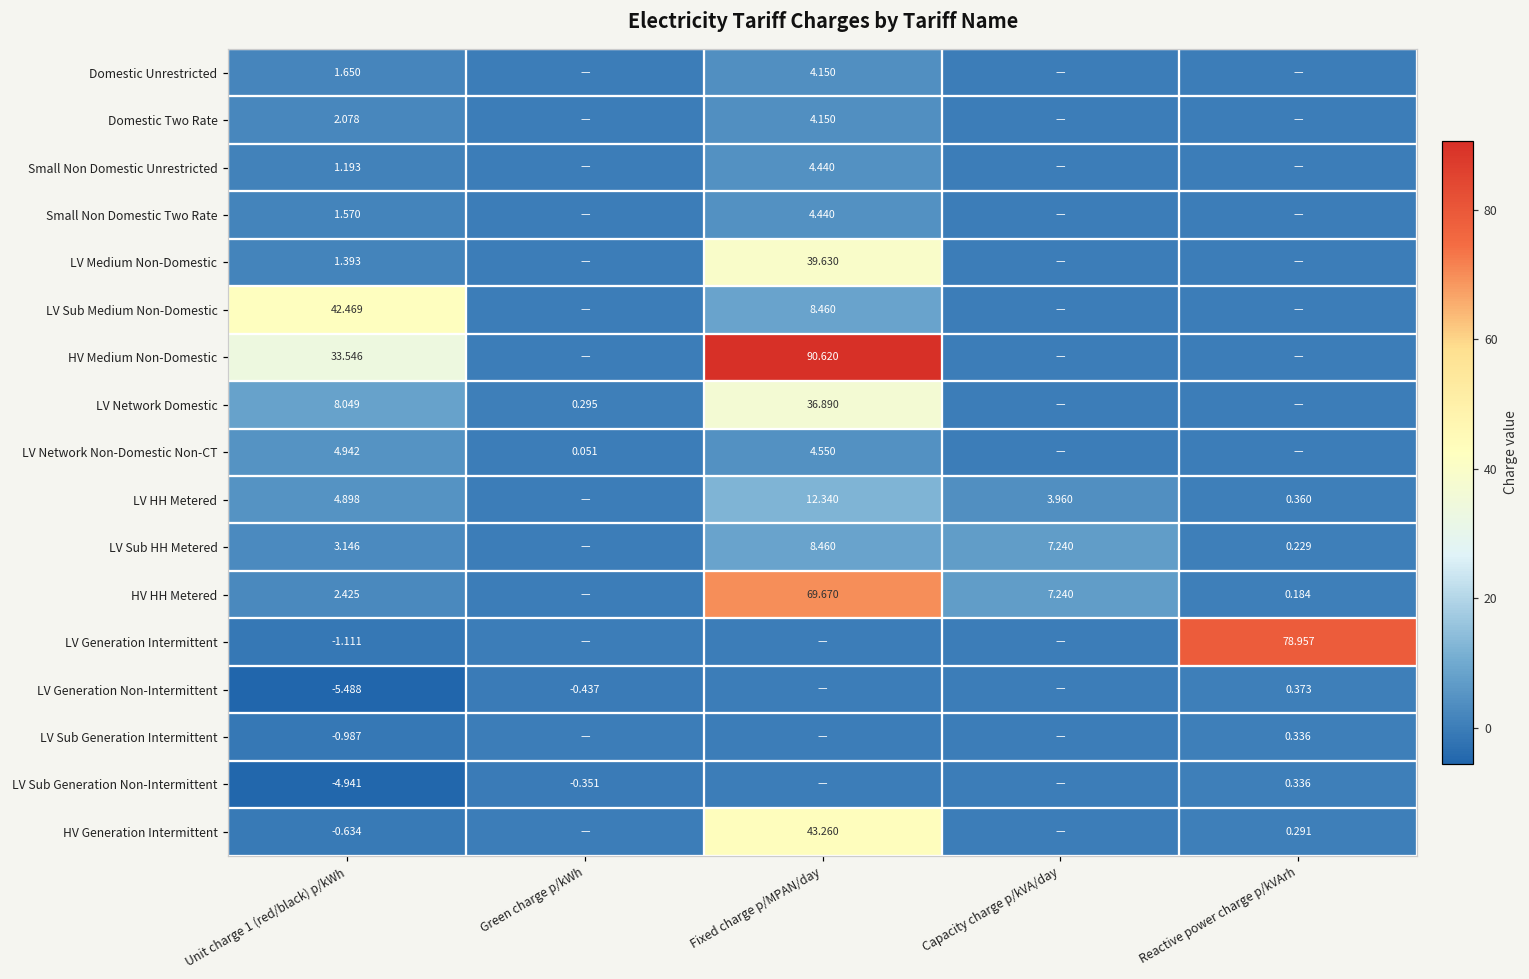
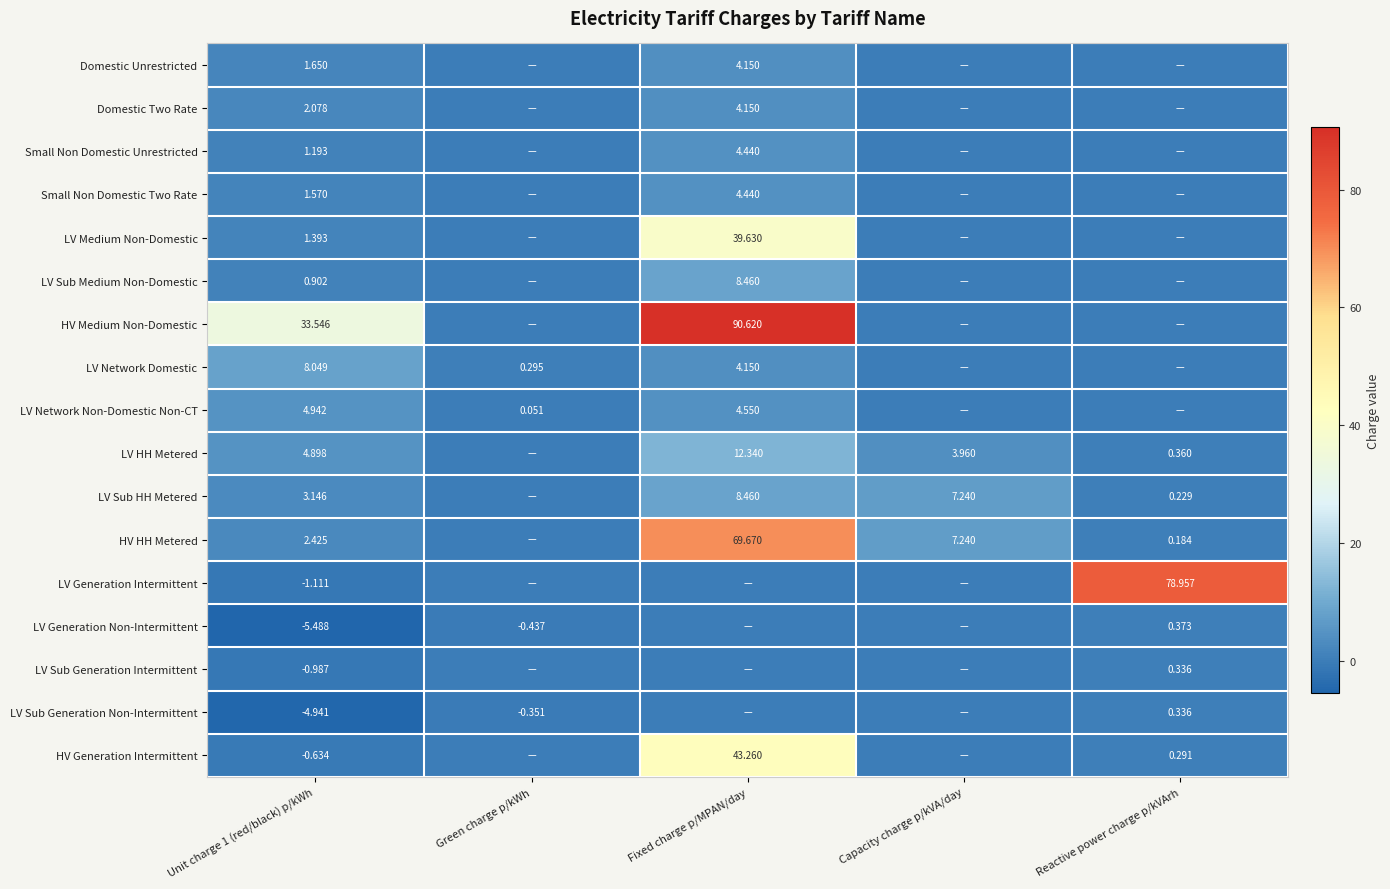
LV Sub Medium Non-Domestic, Unit charge 1 (red/black) p/kWh: 42.469 -> 0.902
LV Network Domestic, Fixed charge p/MPAN/day: 36.890 -> 4.150
